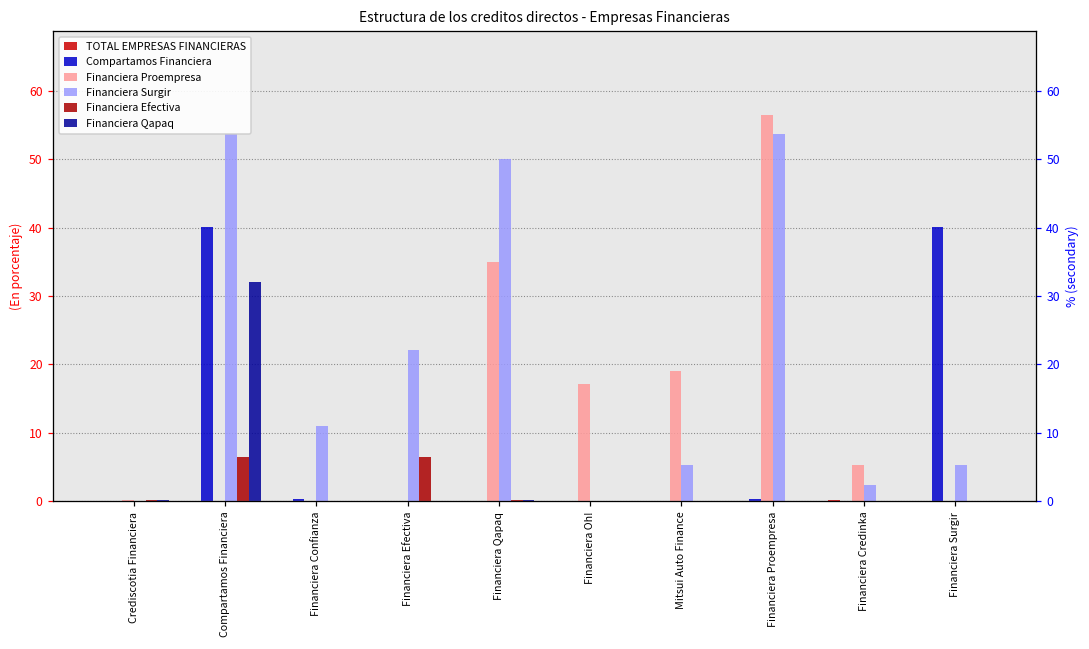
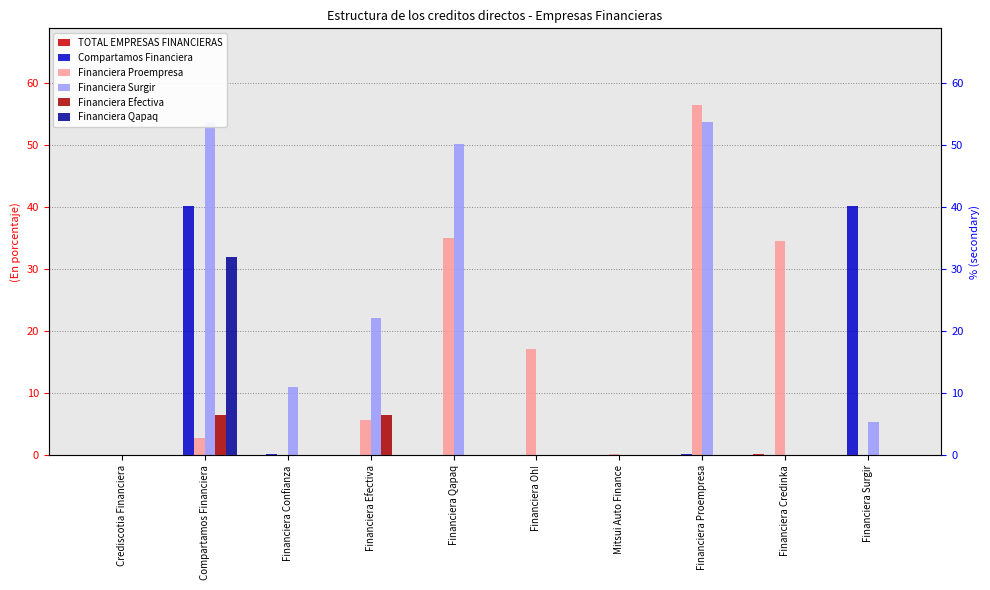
Financiera Proempresa, Compartamos Financiera: 0 -> 3
Financiera Proempresa, Financiera Efectiva: 0 -> 6
Financiera Proempresa, Mitsui Auto Finance: 19 -> 0
Financiera Surgir, Mitsui Auto Finance: 5 -> 0
Financiera Proempresa, Financiera Credinka: 5 -> 35
Financiera Surgir, Financiera Credinka: 2 -> 0
